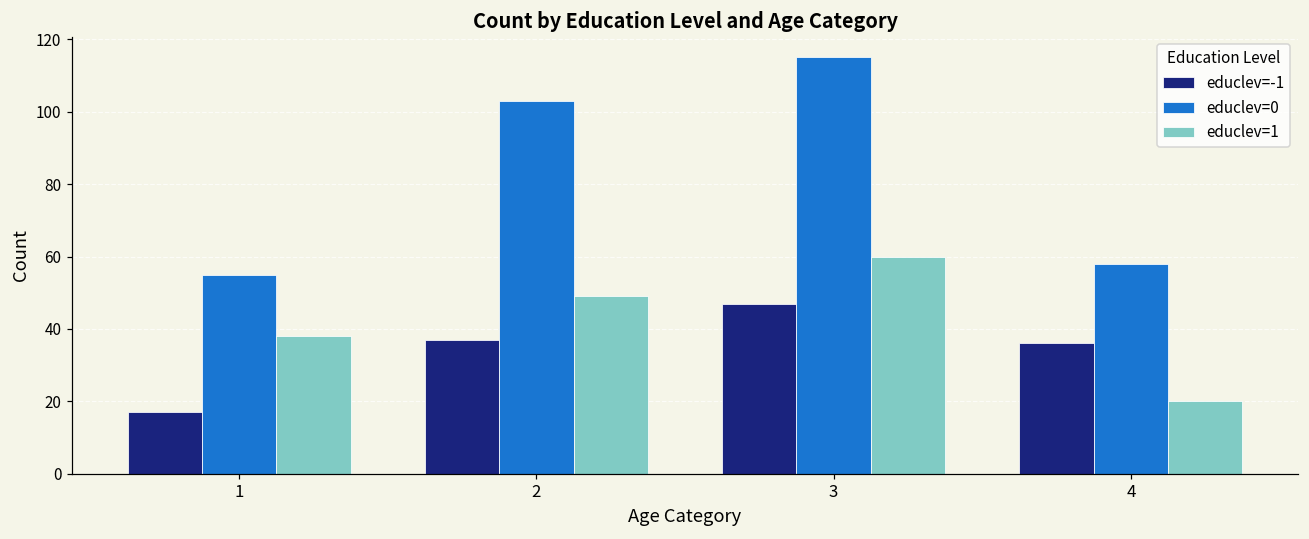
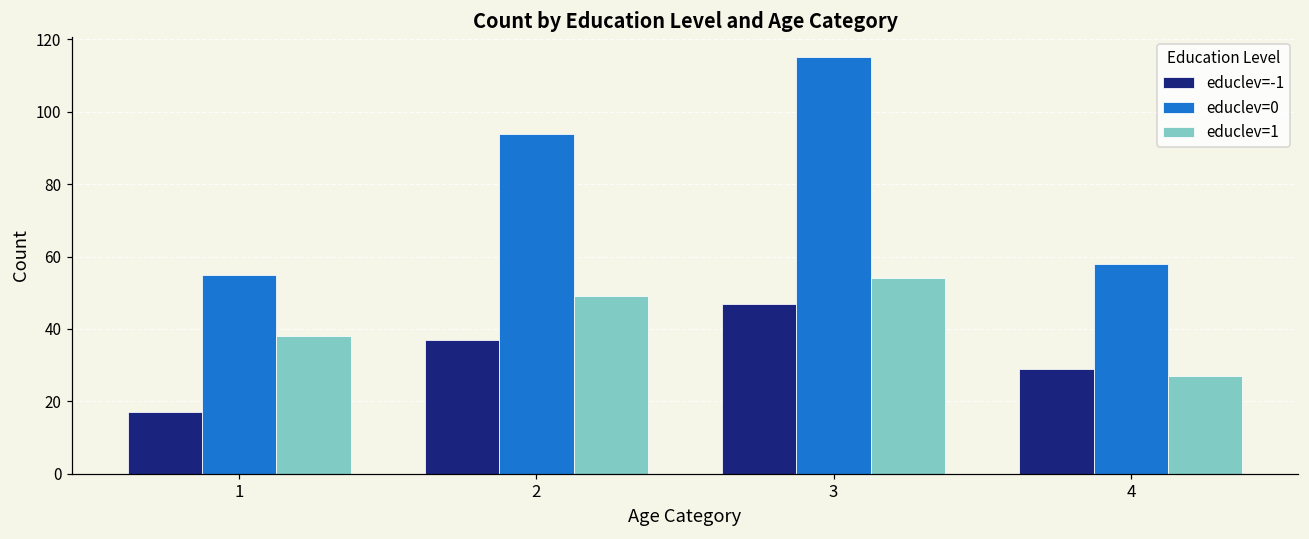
educlev=0, 2: 103 -> 94
educlev=1, 3: 60 -> 54
educlev=-1, 4: 36 -> 29
educlev=1, 4: 20 -> 27
